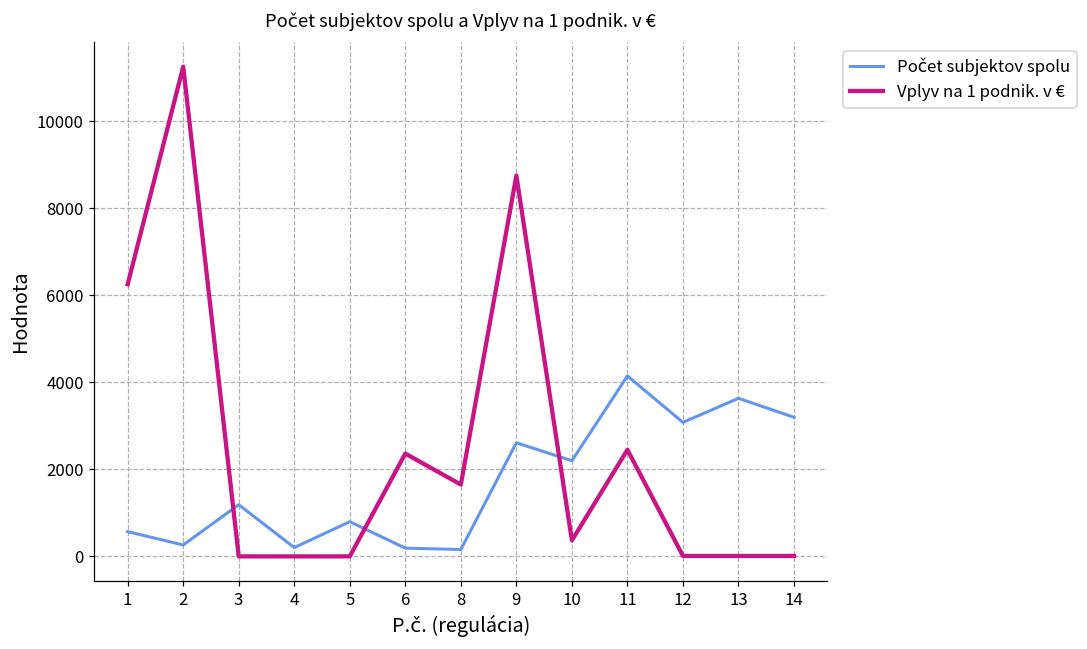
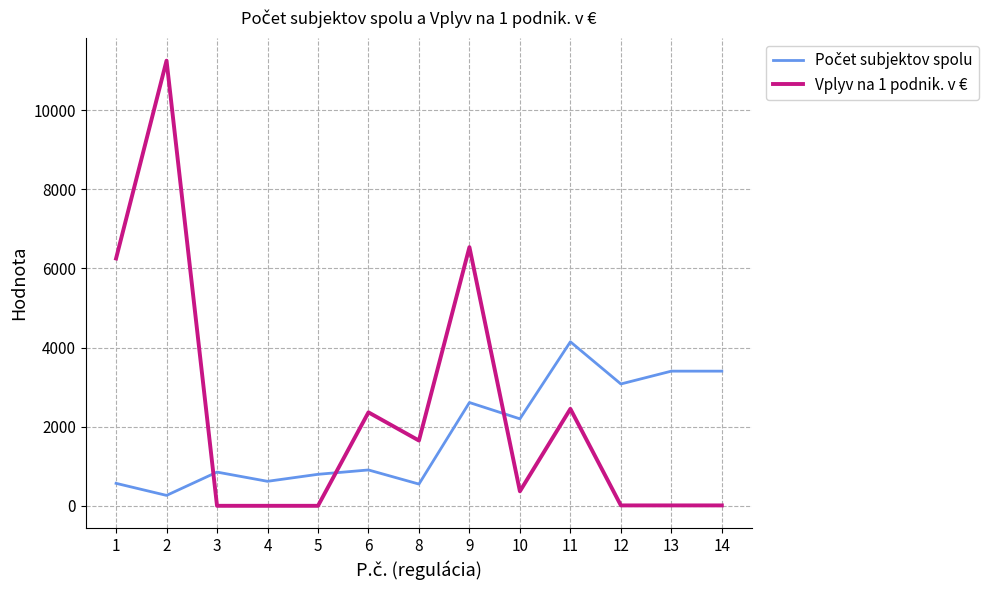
Počet subjektov spolu, 3: 1200 -> 900
Počet subjektov spolu, 4: 200 -> 600
Počet subjektov spolu, 6: 200 -> 900
Počet subjektov spolu, 8: 200 -> 500
Vplyv na 1 podnik. v €, 9: 8800 -> 6500
Počet subjektov spolu, 13: 3600 -> 3400
Počet subjektov spolu, 14: 3200 -> 3400
